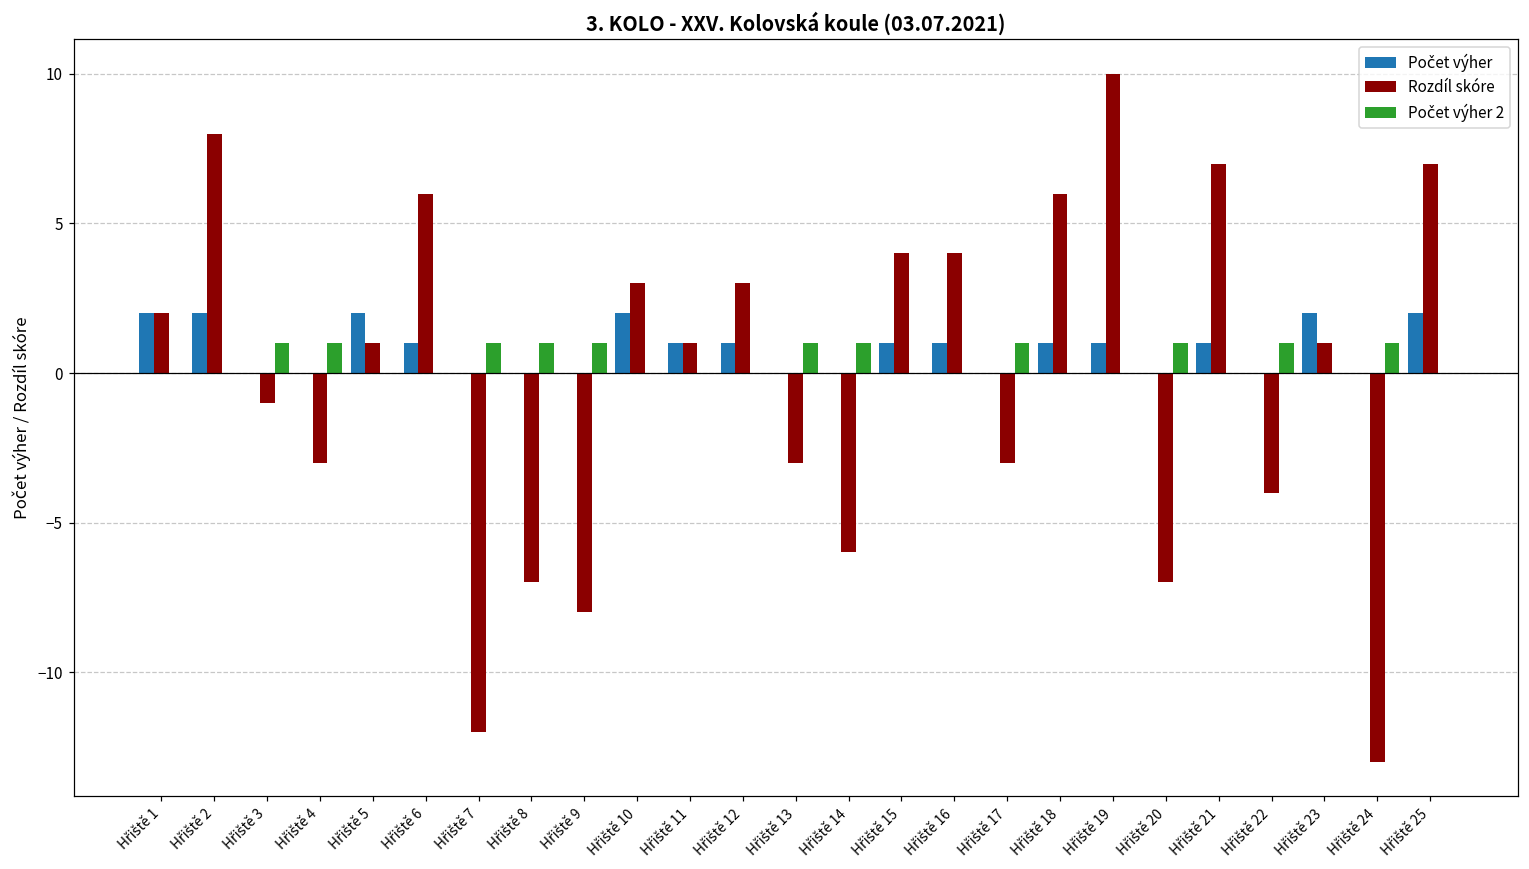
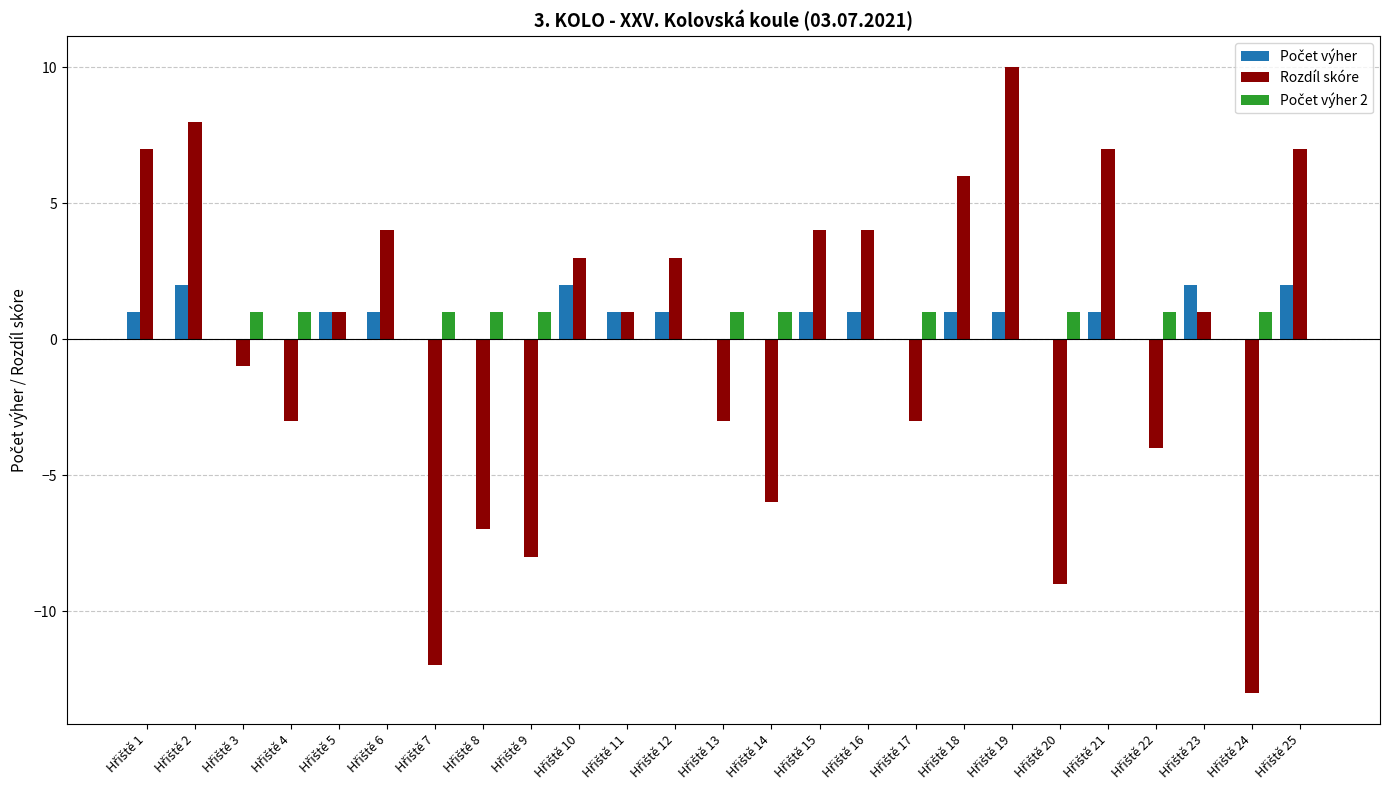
Počet výher, Hřiště 1: 2 -> 1
Rozdíl skóre, Hřiště 1: 2 -> 7
Počet výher, Hřiště 5: 2 -> 1
Rozdíl skóre, Hřiště 6: 6 -> 4
Rozdíl skóre, Hřiště 20: -7 -> -9
